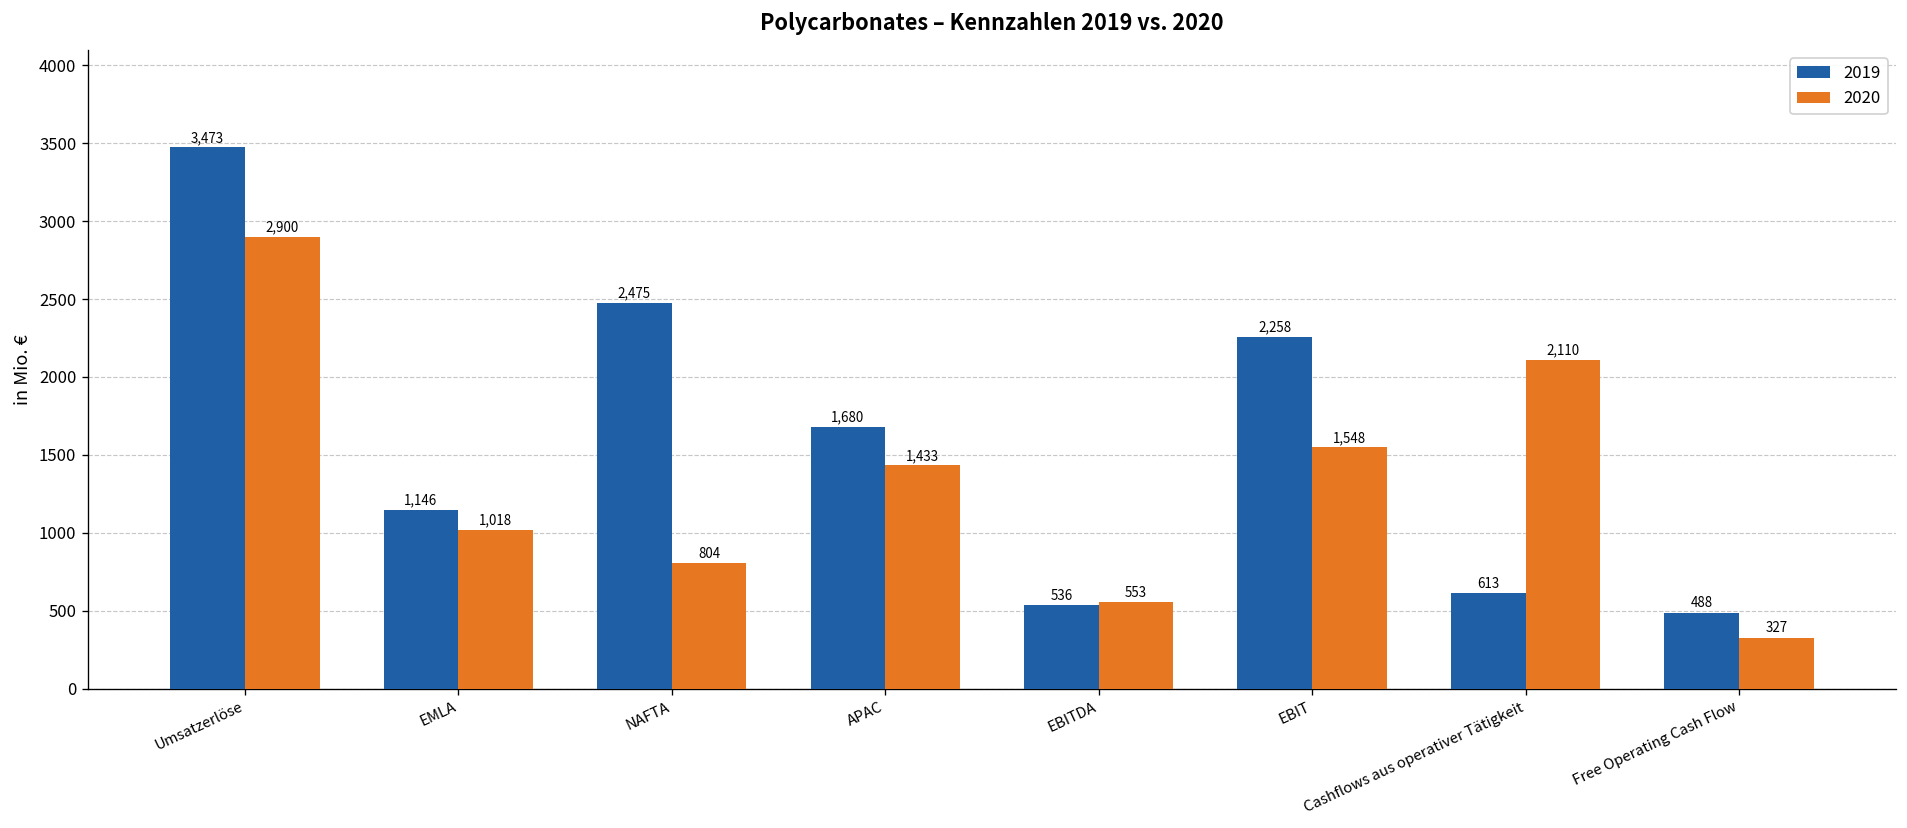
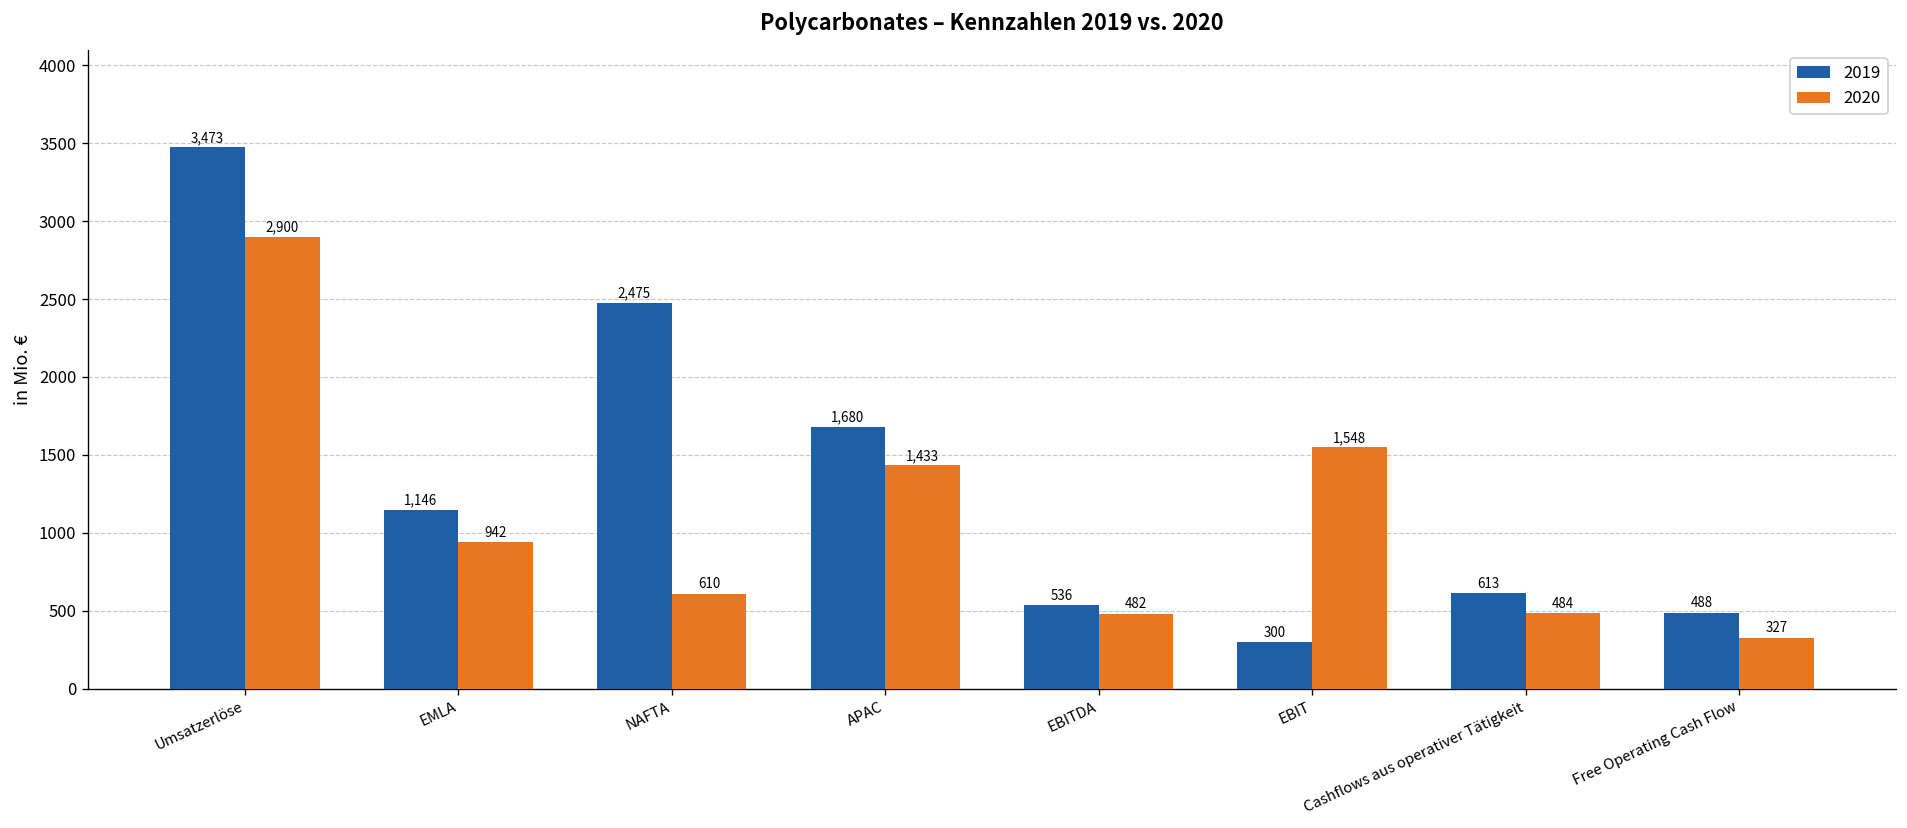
2020, EMLA: 1,018 -> 942
2020, NAFTA: 804 -> 610
2020, EBITDA: 553 -> 482
2019, EBIT: 2,258 -> 300
2020, Cashflows aus operativer Tätigkeit: 2,110 -> 484
